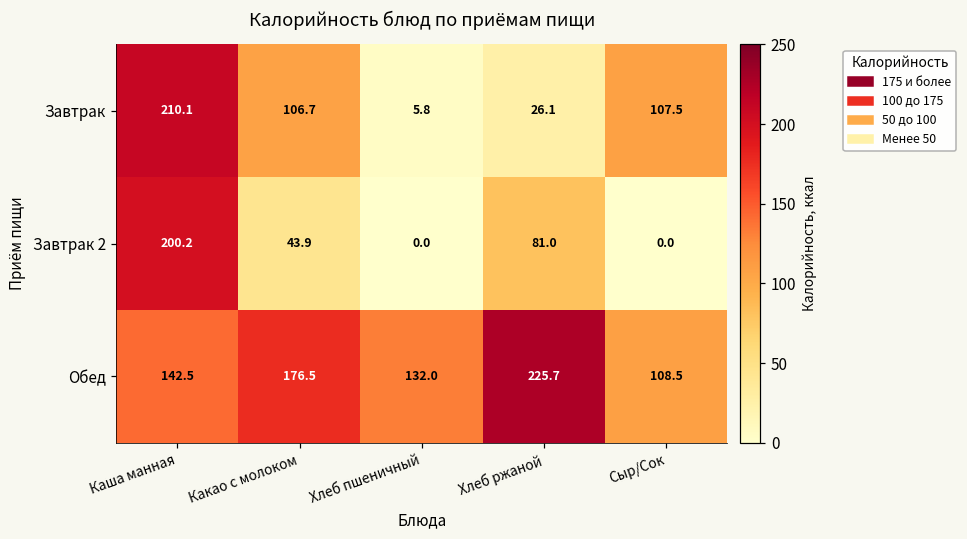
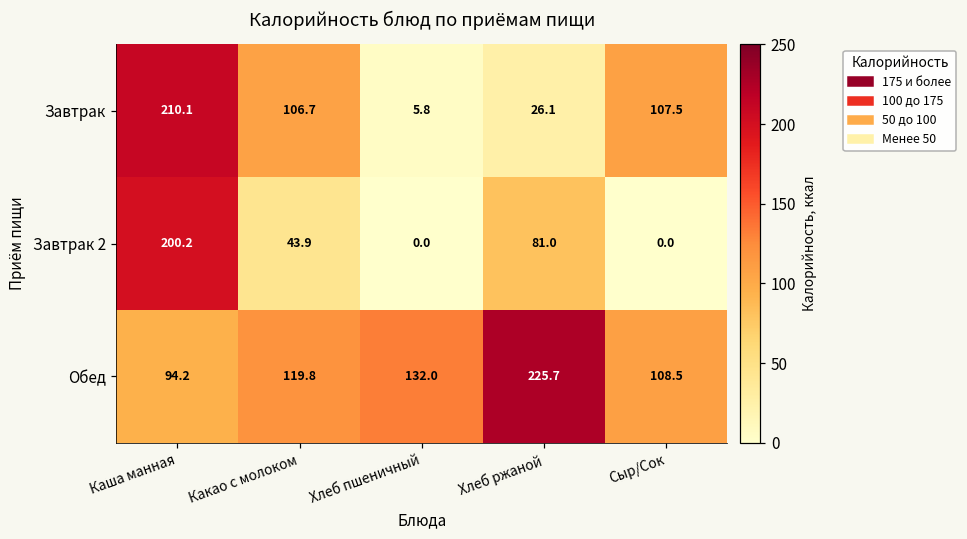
Обед, Каша манная: 142.5 -> 94.2
Обед, Какао с молоком: 176.5 -> 119.8
